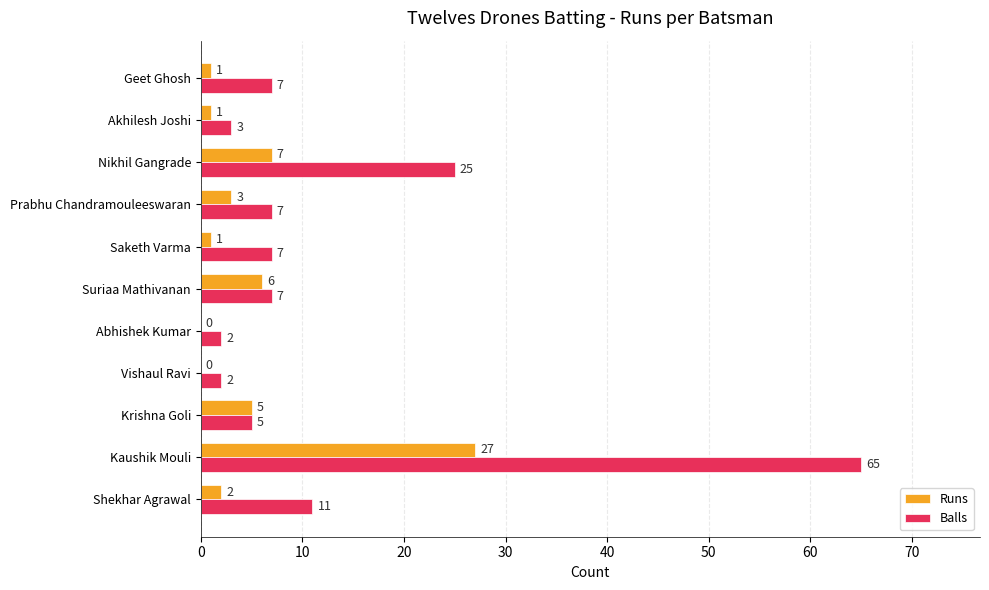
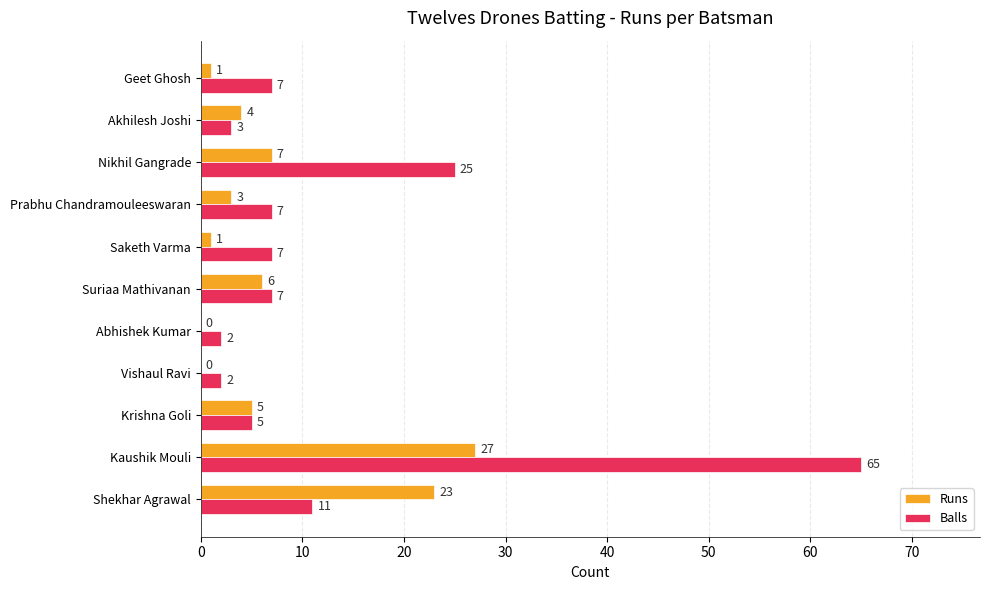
Runs, Akhilesh Joshi: 1 -> 4
Runs, Shekhar Agrawal: 2 -> 23
